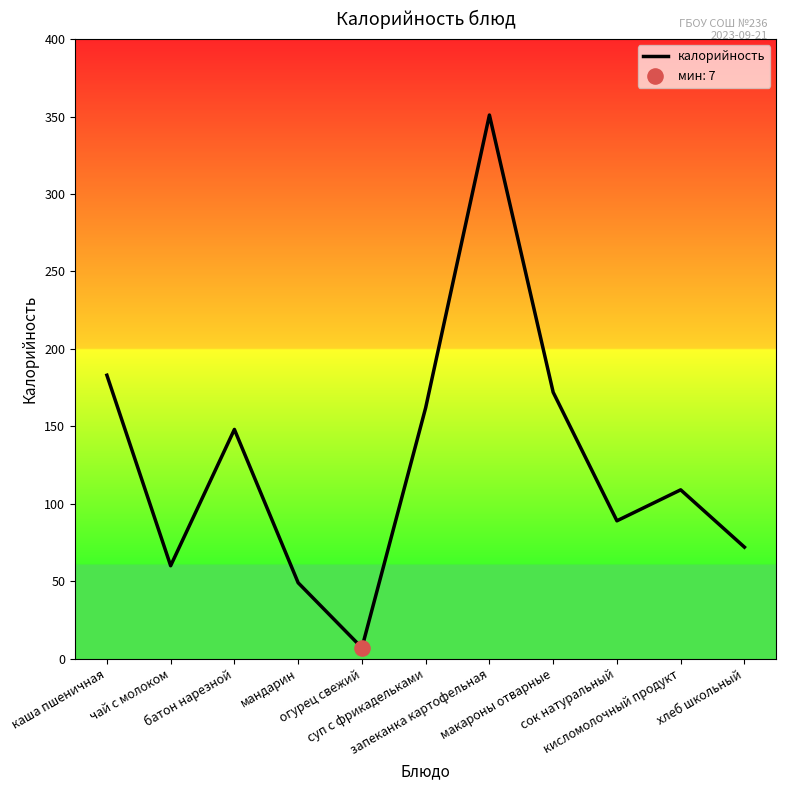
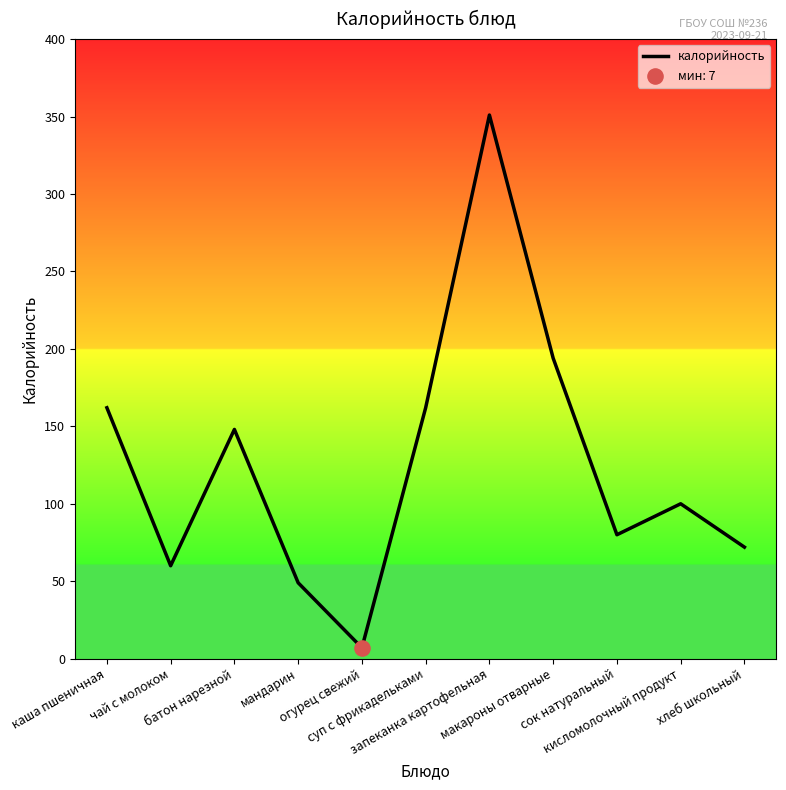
калорийность, каша пшеничная: 183 -> 162
калорийность, макароны отварные: 172 -> 194
калорийность, сок натуральный: 89 -> 80
калорийность, кисломолочный продукт: 109 -> 100
